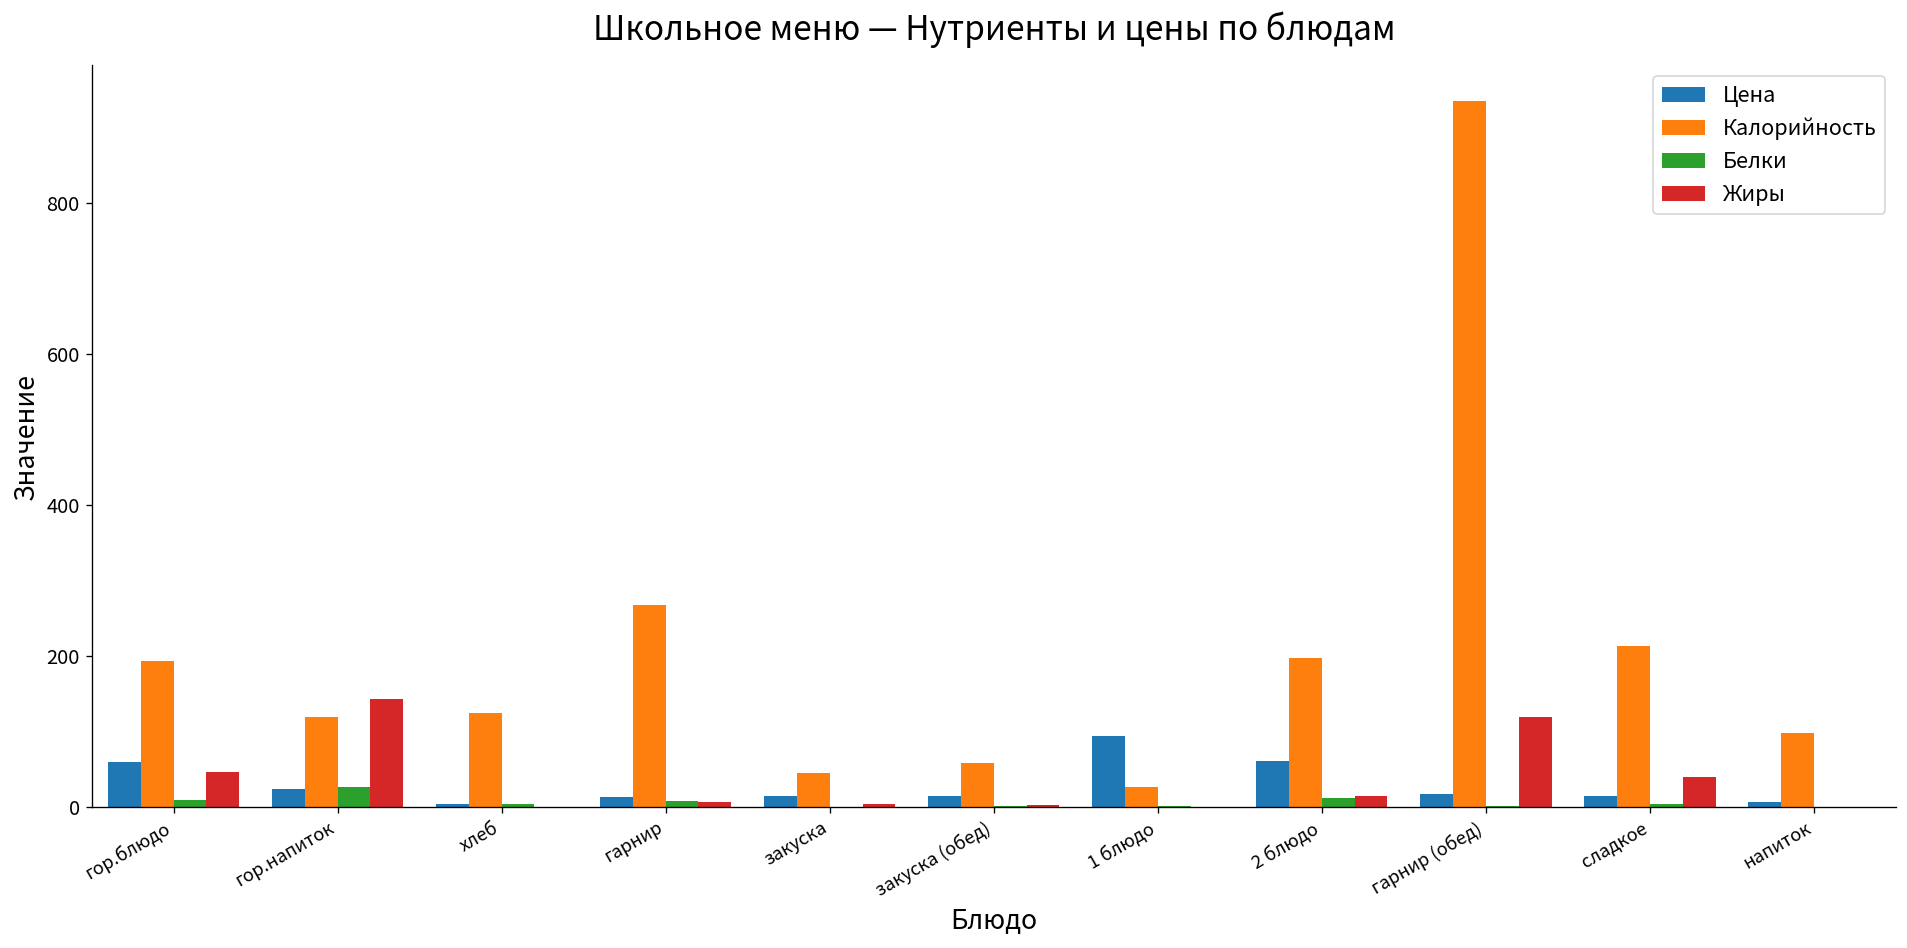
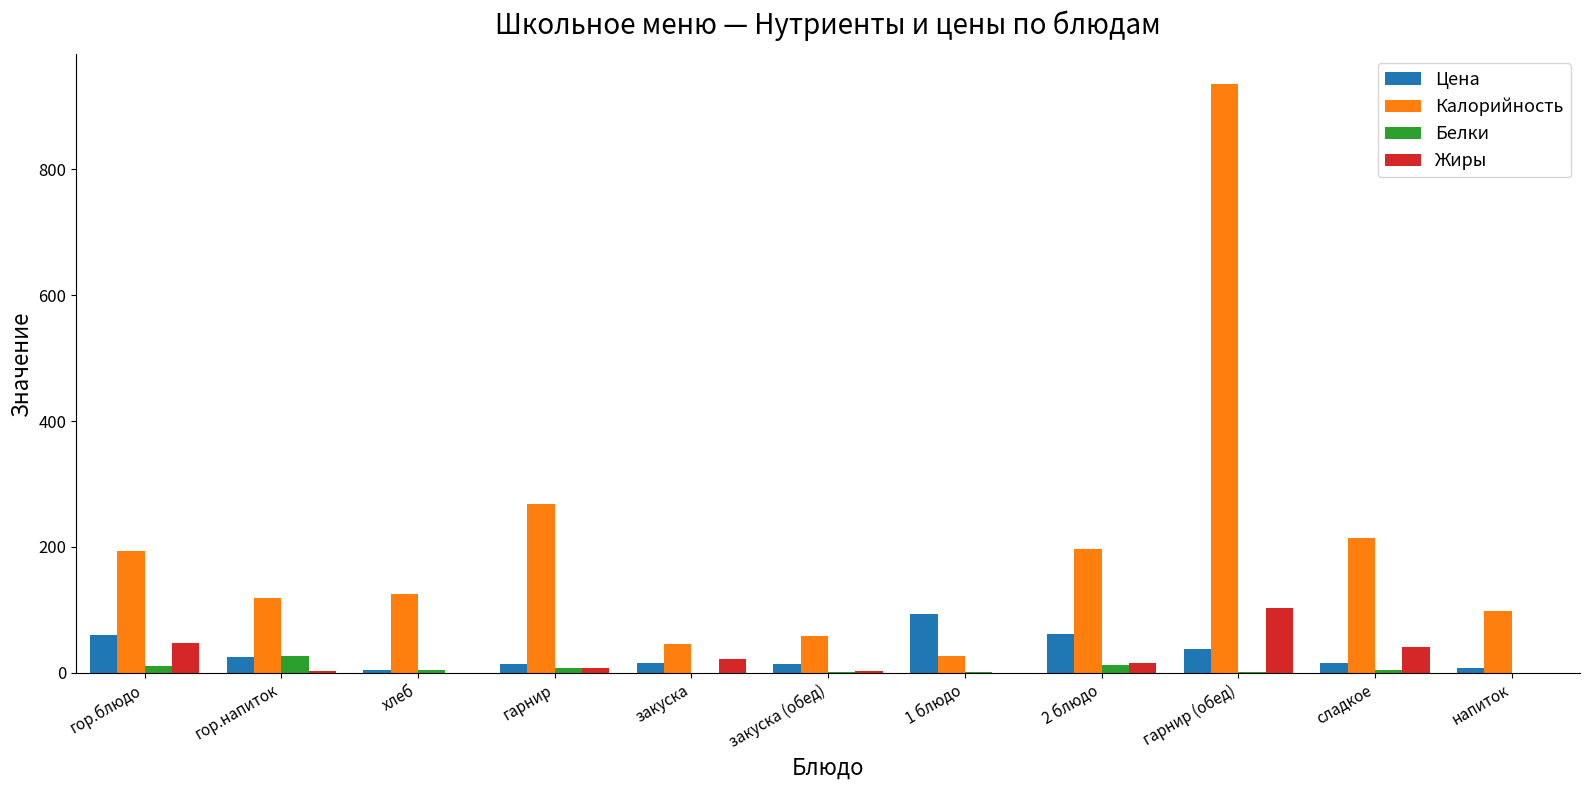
Жиры, гор.напиток: 140 -> 0
Жиры, закуска: 0 -> 20
Цена, гарнир (обед): 20 -> 40
Жиры, гарнир (обед): 120 -> 100
